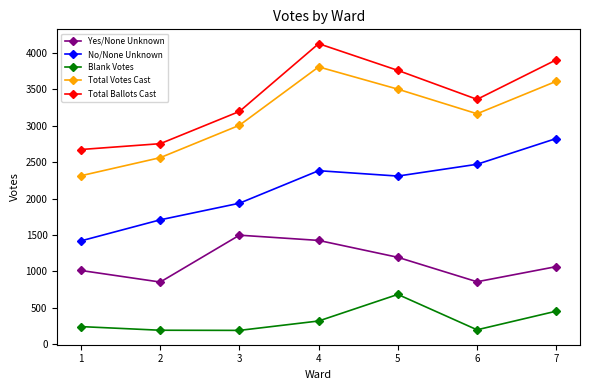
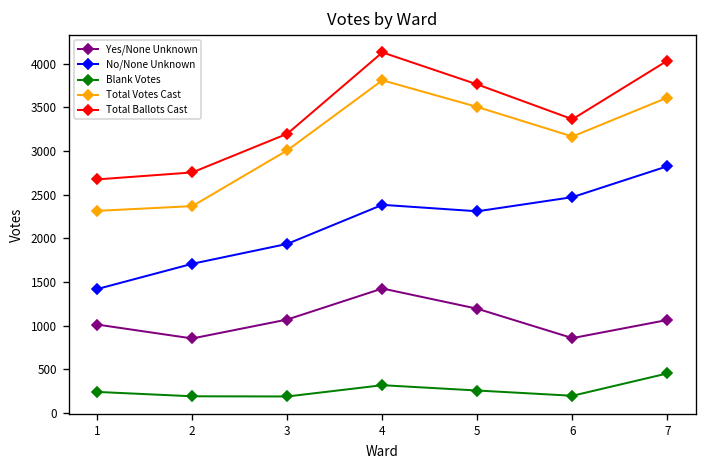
Total Votes Cast, 2: 2600 -> 2400
Yes/None Unknown, 3: 1500 -> 1100
Blank Votes, 5: 700 -> 300
Total Ballots Cast, 7: 3900 -> 4000
